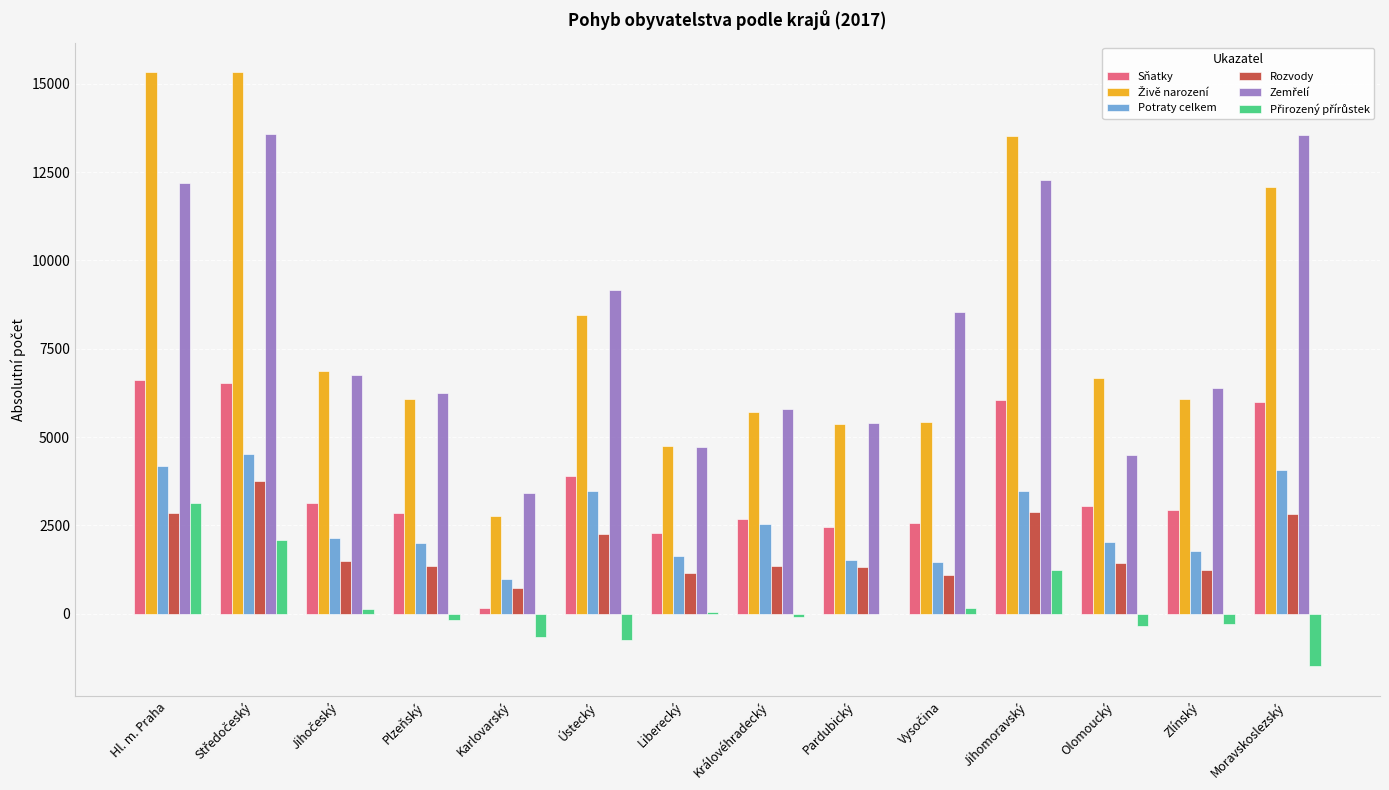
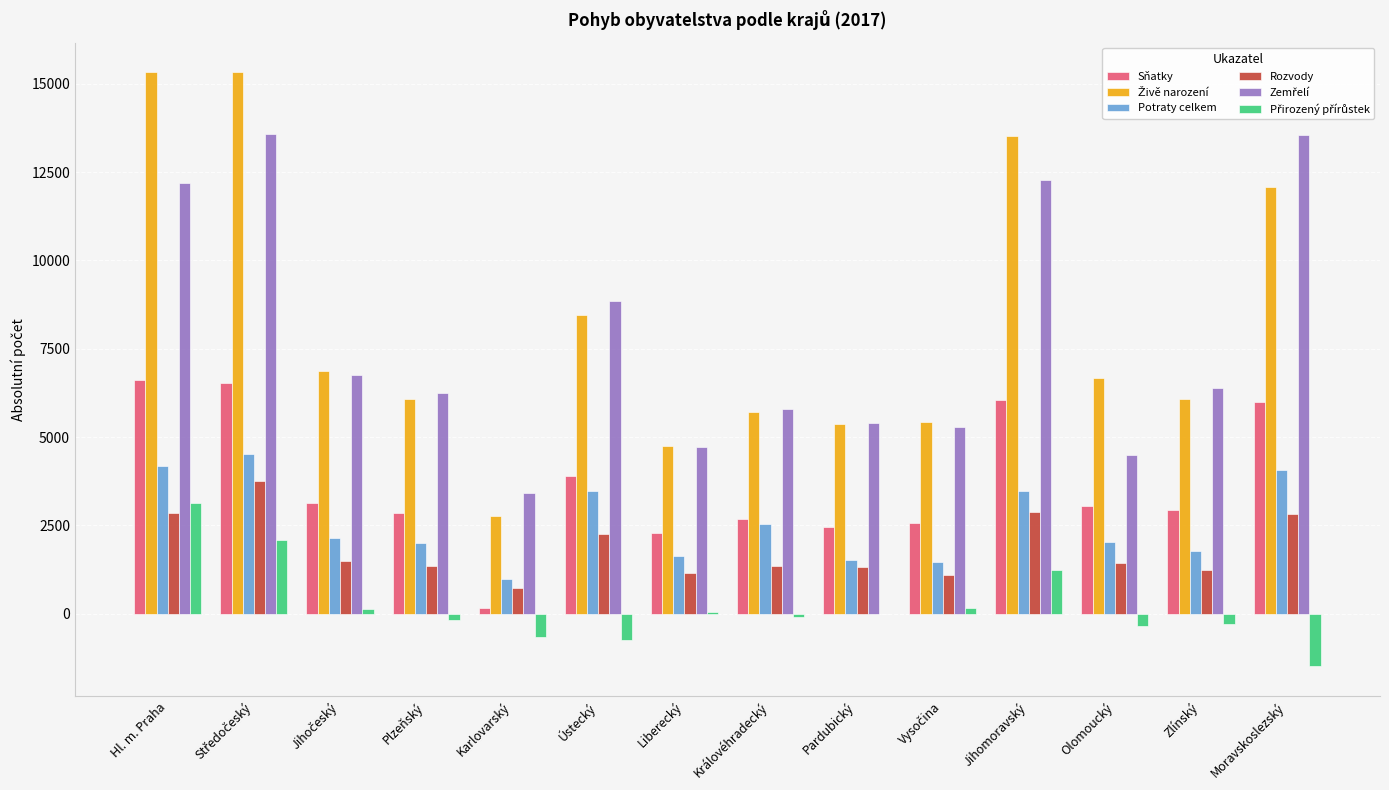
Zemřelí, Ústecký: 9200 -> 8800
Zemřelí, Vysočina: 8500 -> 5300
